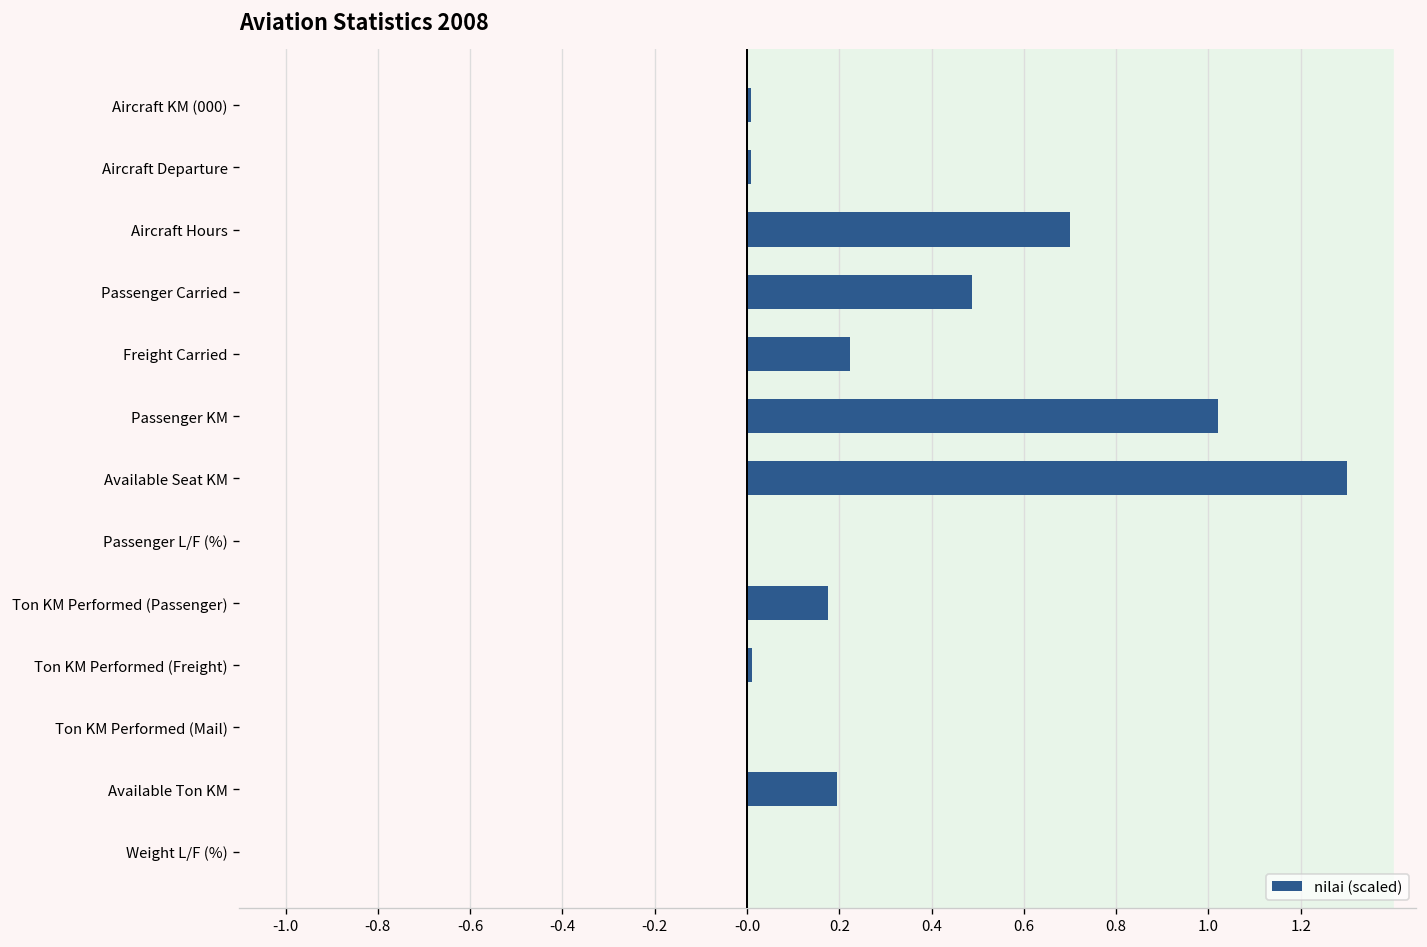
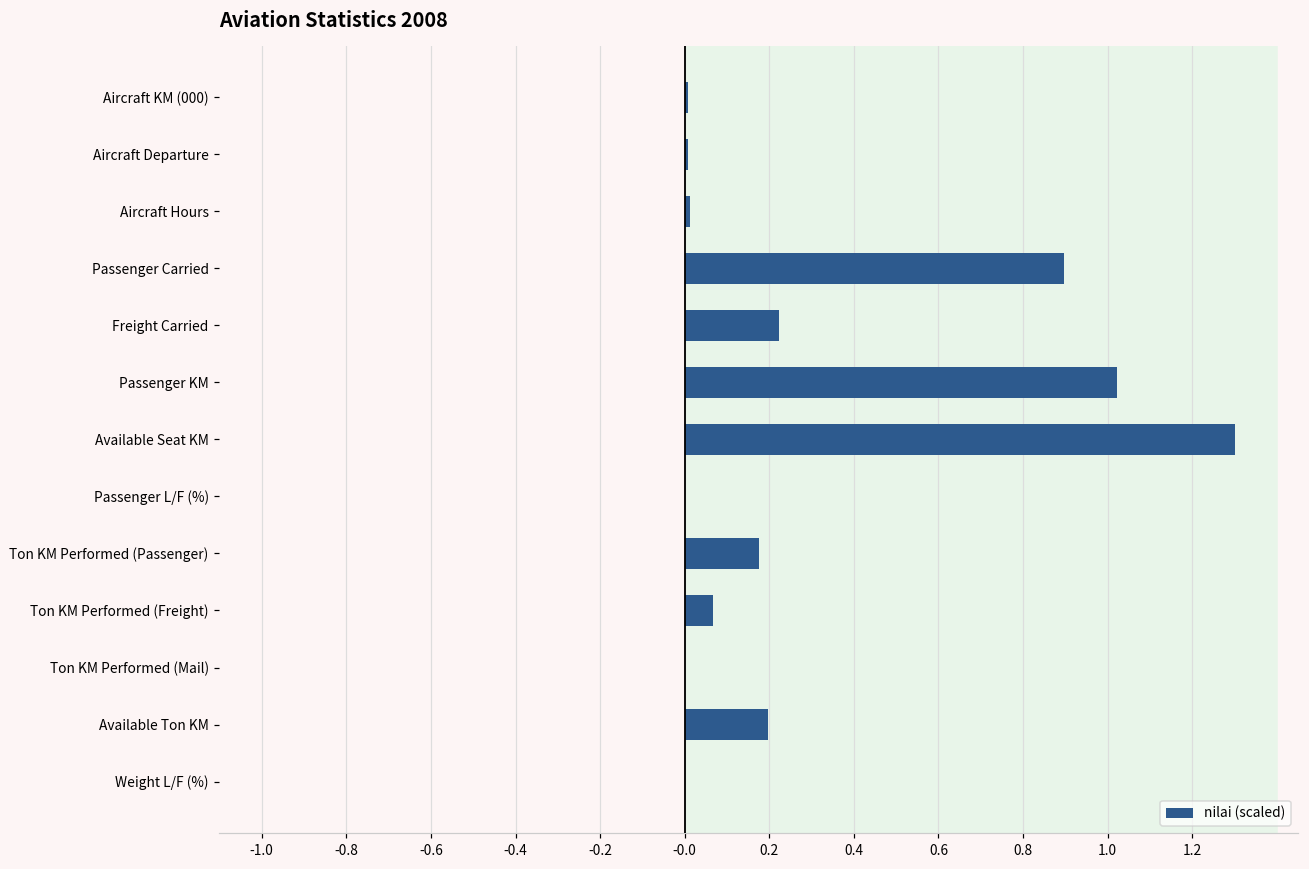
Aircraft Hours: 0.70 -> 0.01
Passenger Carried: 0.49 -> 0.90
Ton KM Performed (Freight): 0.01 -> 0.07
